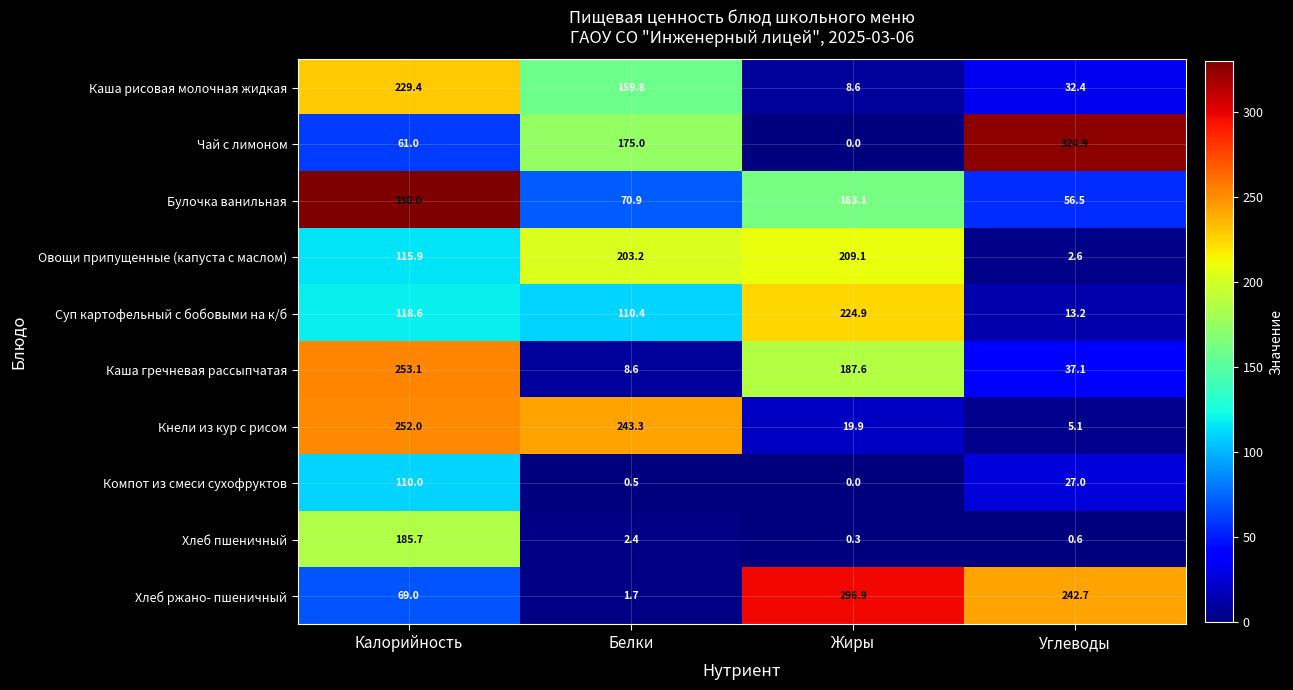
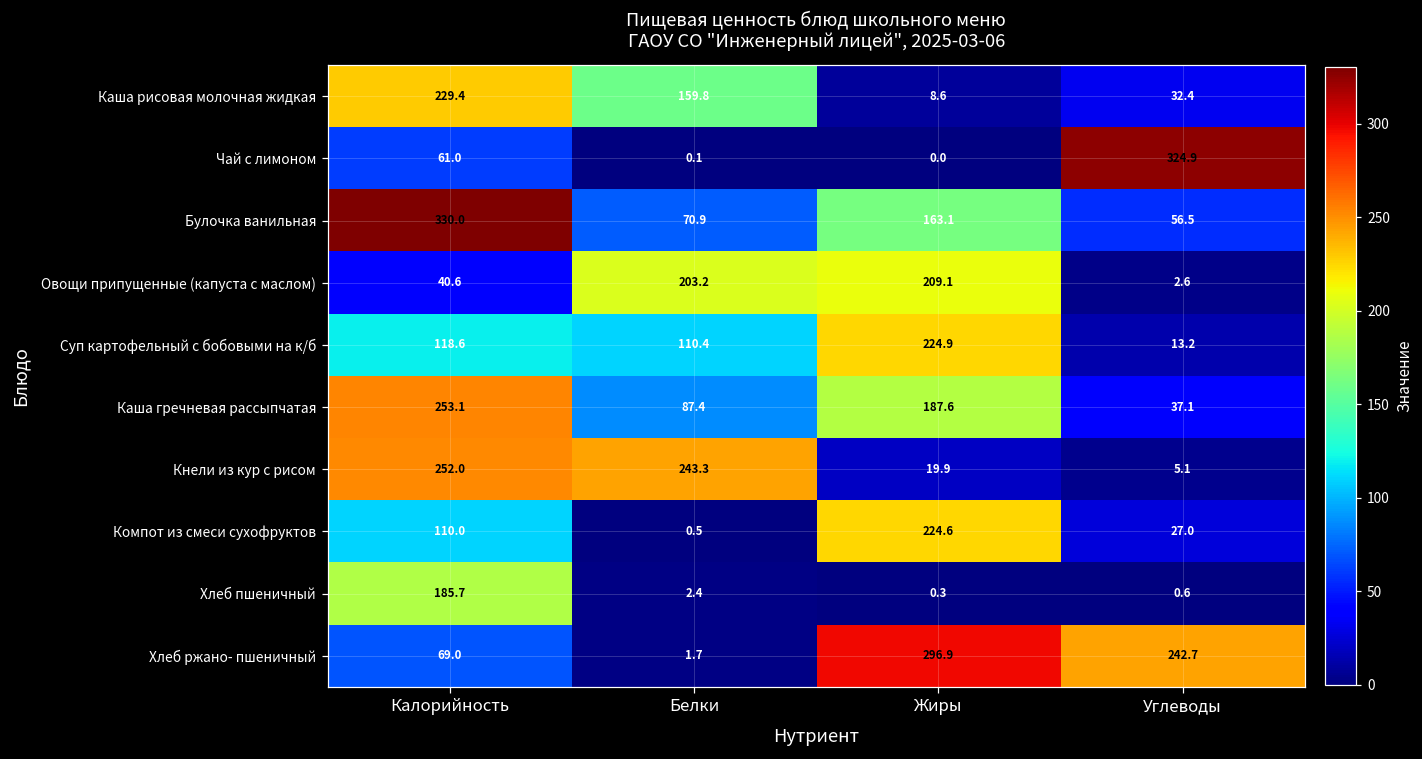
Чай с лимоном, Белки: 175.0 -> 0.1
Овощи припущенные (капуста с маслом), Калорийность: 115.9 -> 40.6
Каша гречневая рассыпчатая, Белки: 8.6 -> 87.4
Компот из смеси сухофруктов, Жиры: 0.0 -> 224.6
